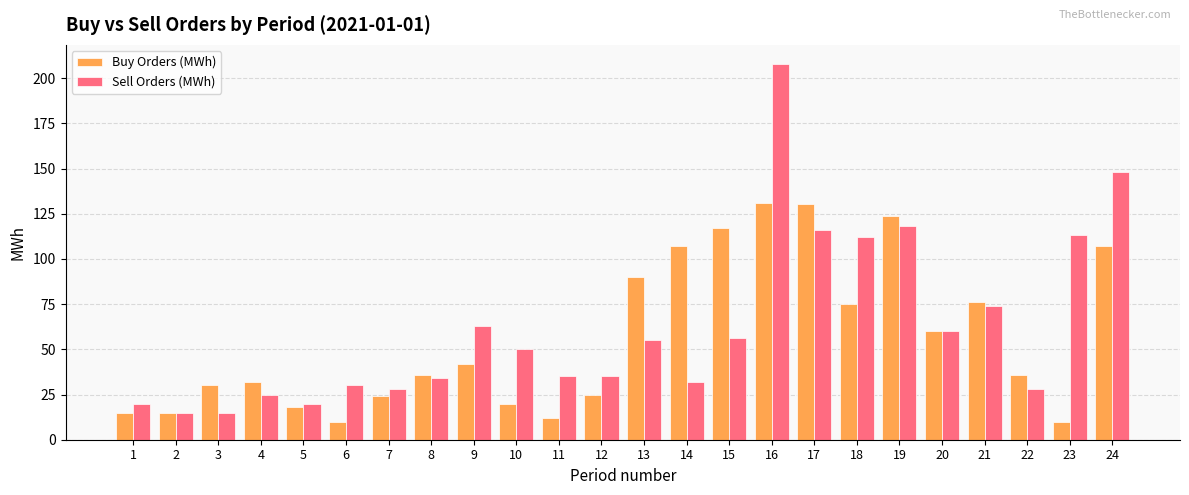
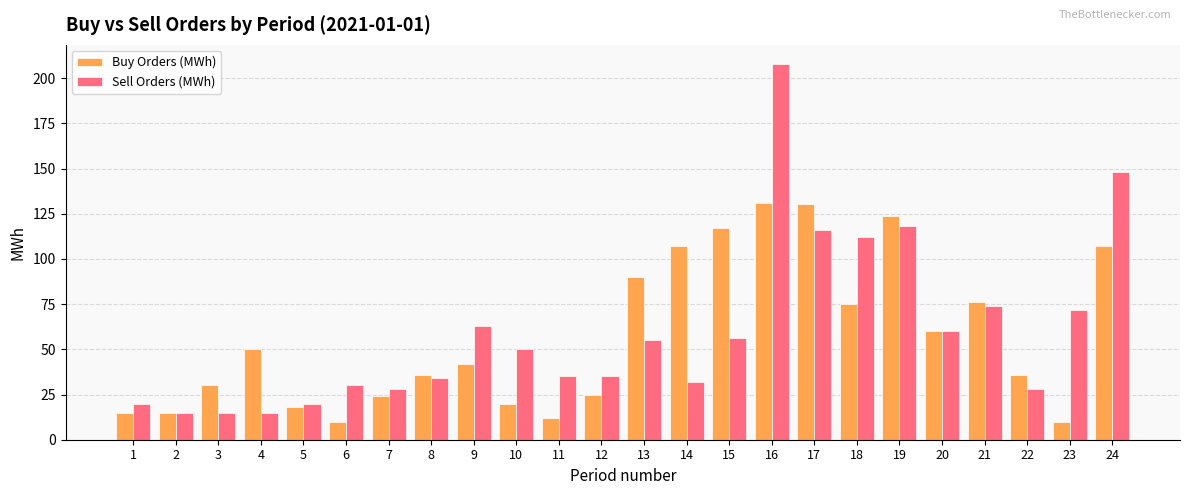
Buy Orders (MWh), 4: 32 -> 50
Sell Orders (MWh), 4: 25 -> 15
Sell Orders (MWh), 23: 113 -> 72
